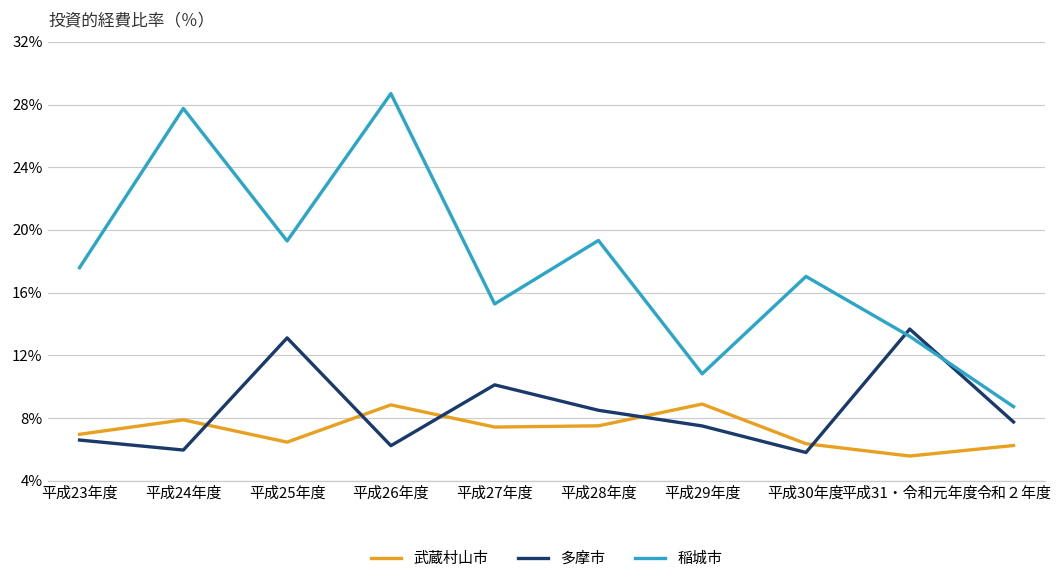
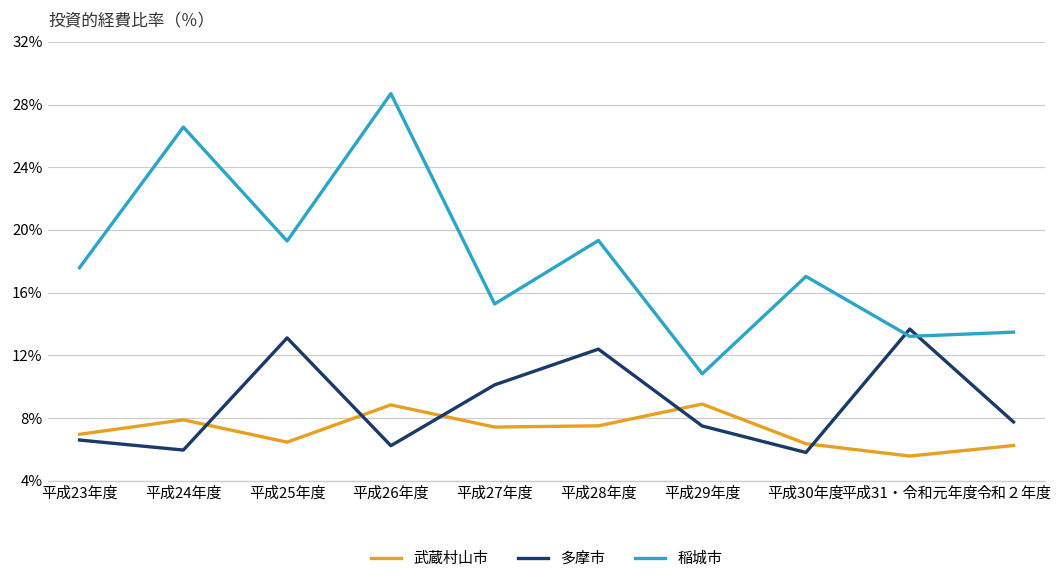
稲城市, 平成24年度: 27.8% -> 26.6%
多摩市, 平成28年度: 8.5% -> 12.4%
稲城市, 令和２年度: 8.7% -> 13.5%
